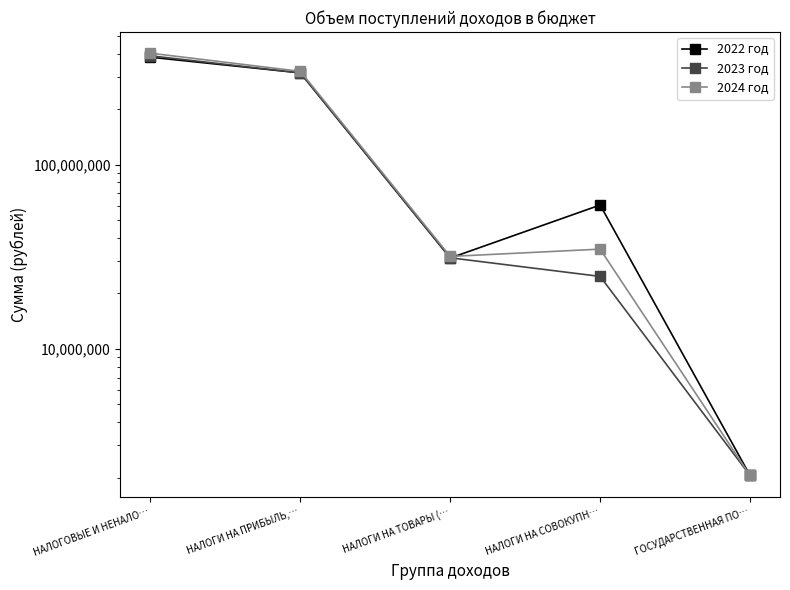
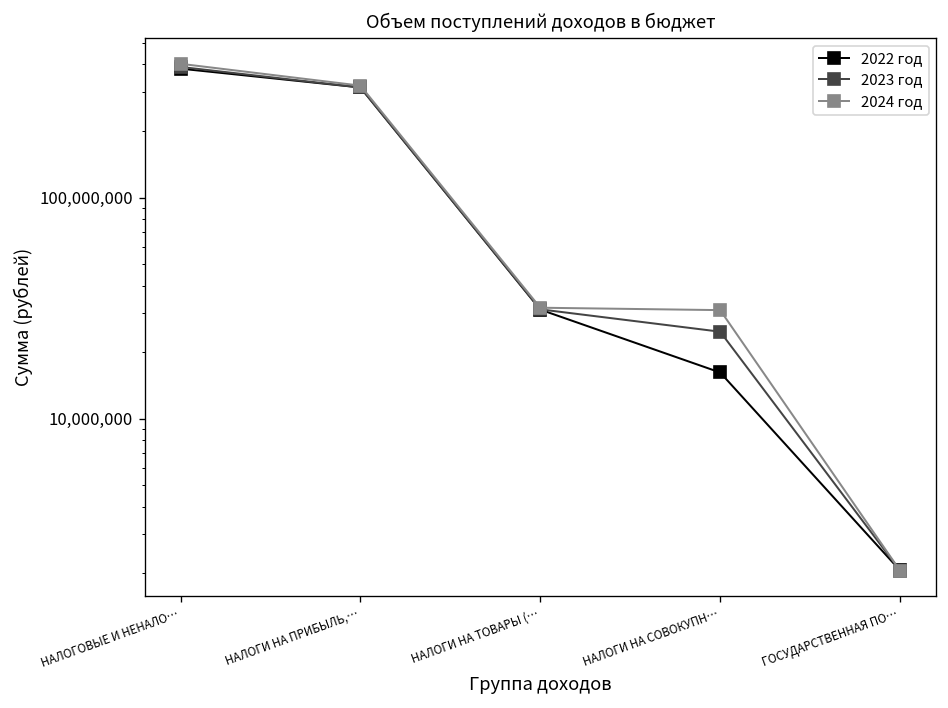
2022 год, НАЛОГИ НА СОВОКУПН…: 60,000,000 -> 16,000,000
2024 год, НАЛОГИ НА СОВОКУПН…: 35,000,000 -> 31,000,000
